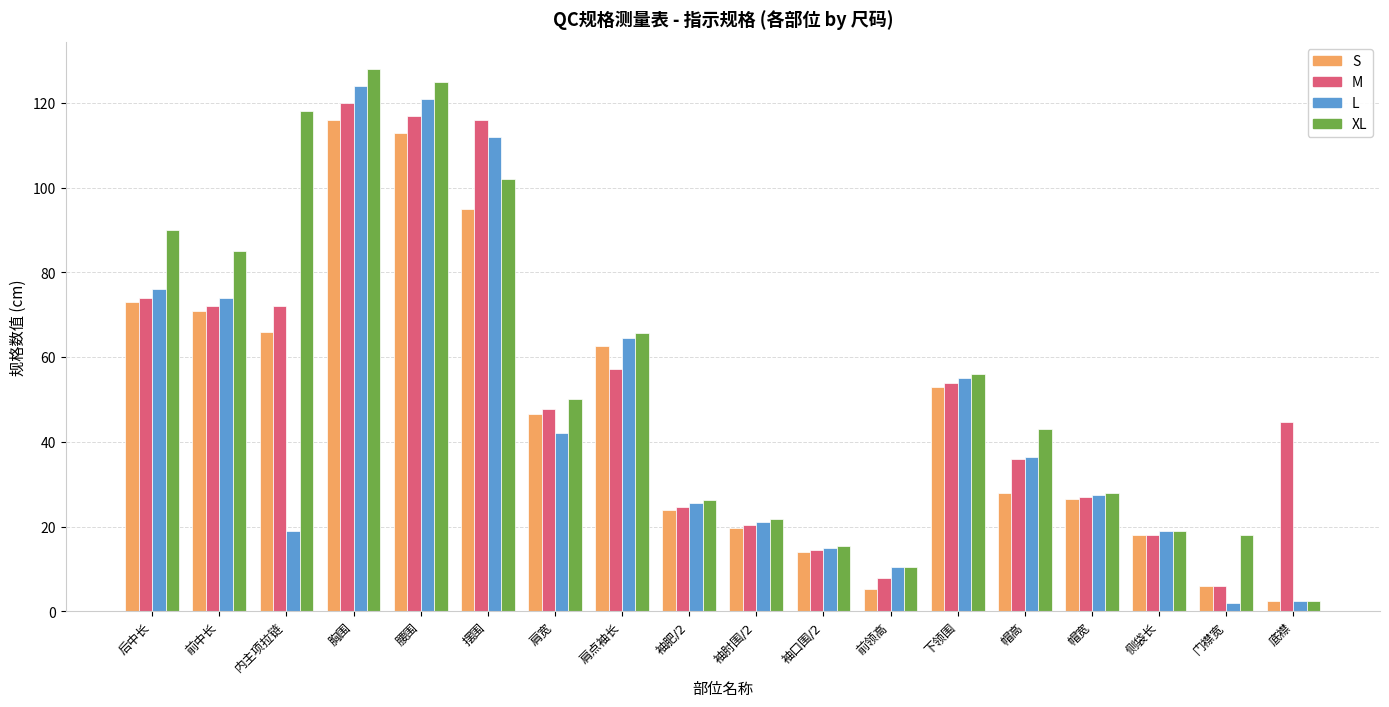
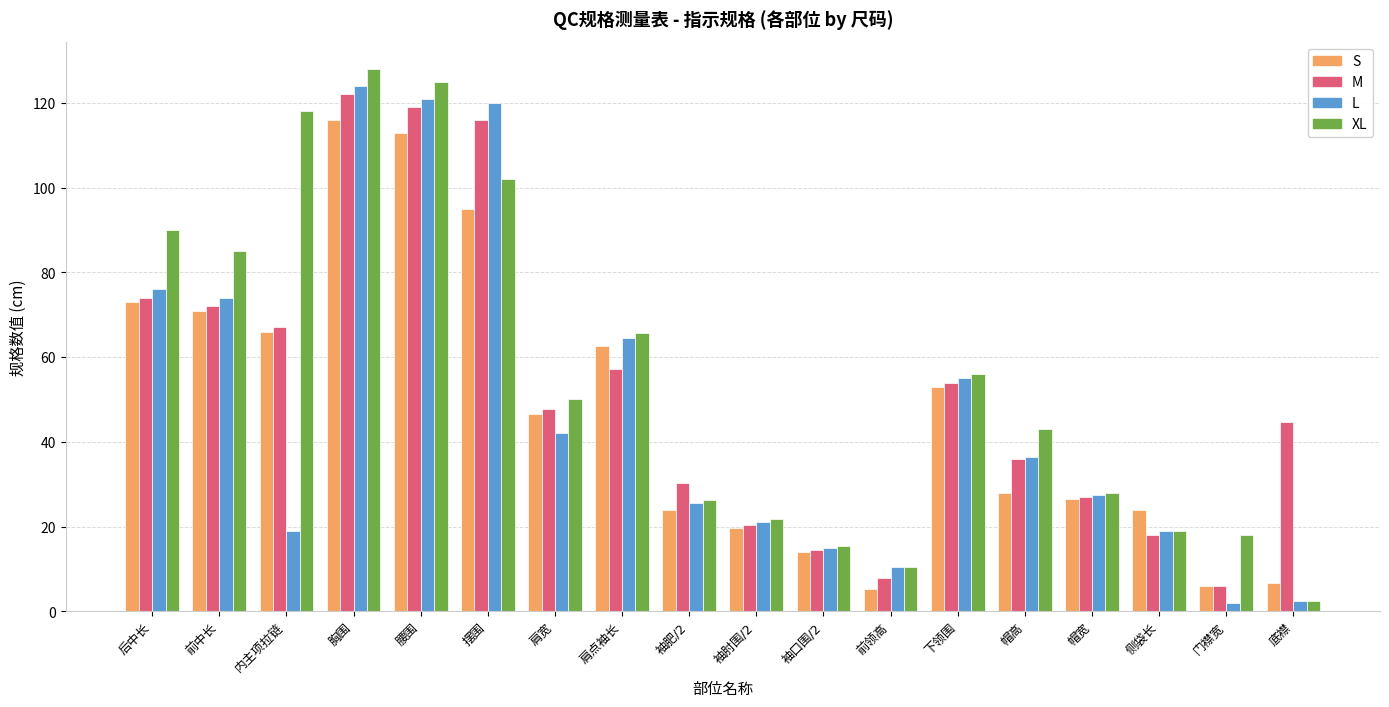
M, 内主项拉链: 72 -> 67
M, 胸围: 120 -> 122
M, 腰围: 117 -> 119
L, 摆围: 112 -> 120
M, 袖肥/2: 25 -> 30
S, 侧袋长: 18 -> 24
S, 底襟: 3 -> 7
